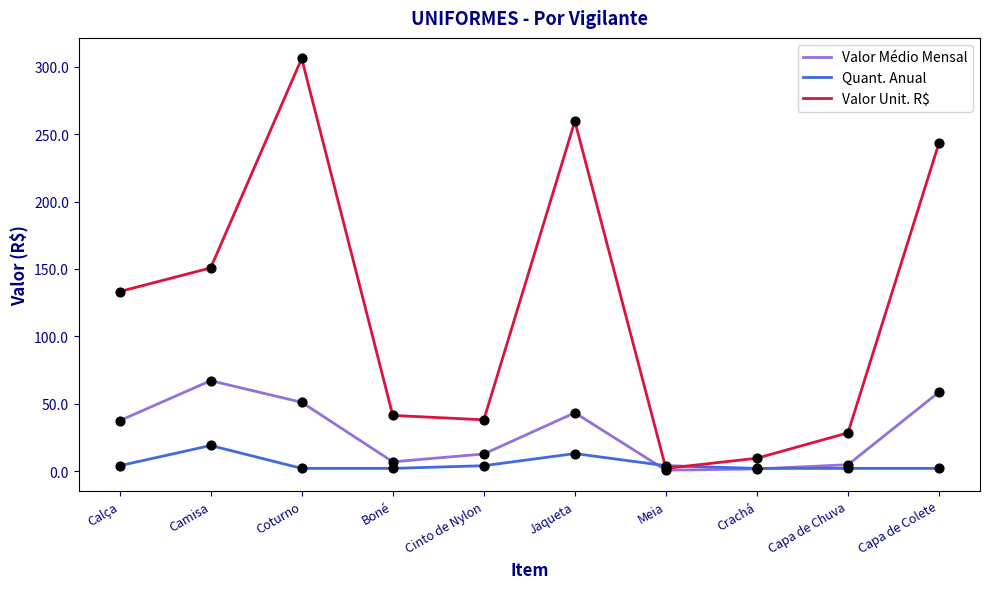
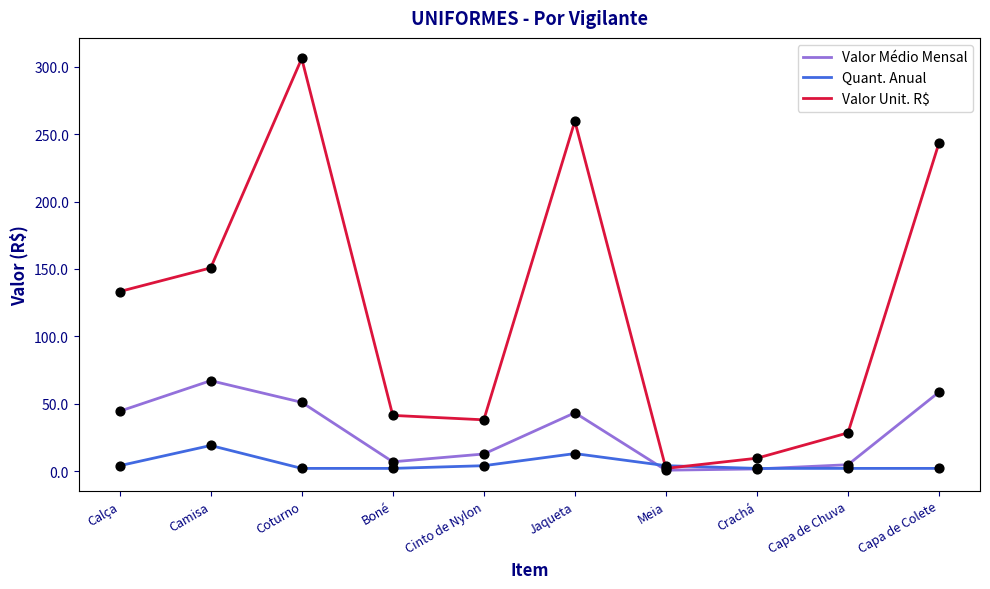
Valor Médio Mensal, Calça: 37 -> 44
